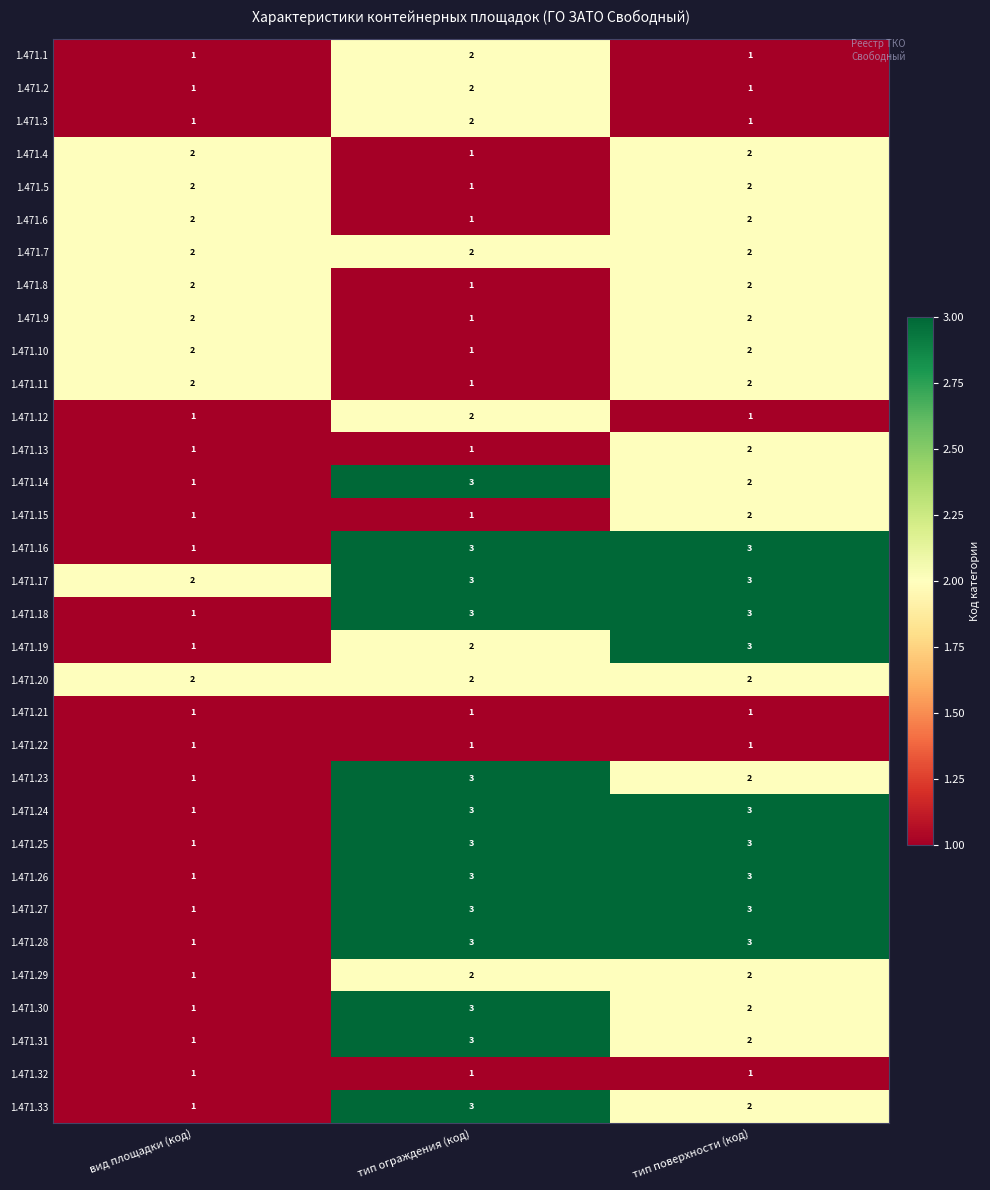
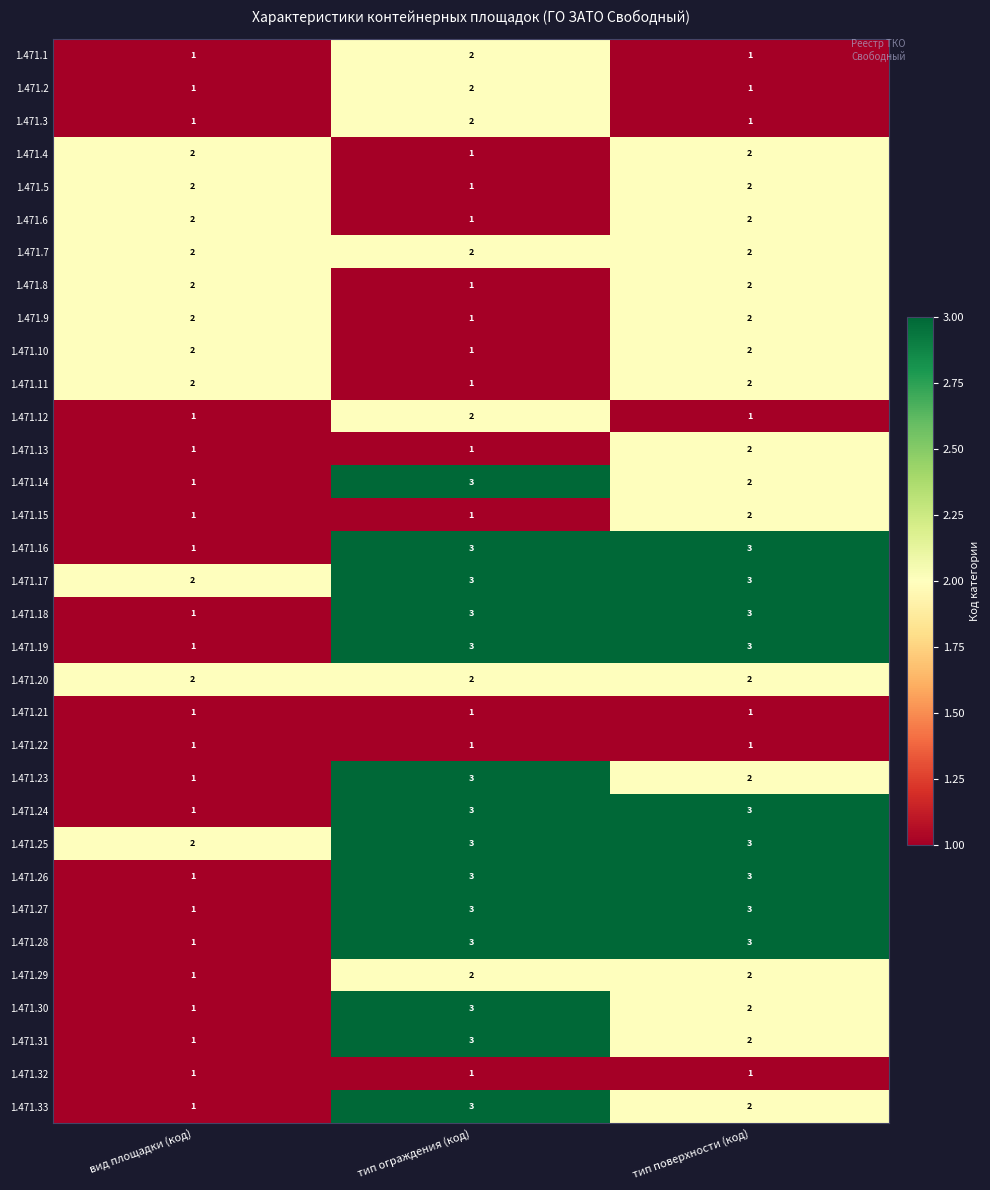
1.471.19, тип ограждения (код): 2 -> 3
1.471.25, вид площадки (код): 1 -> 2
